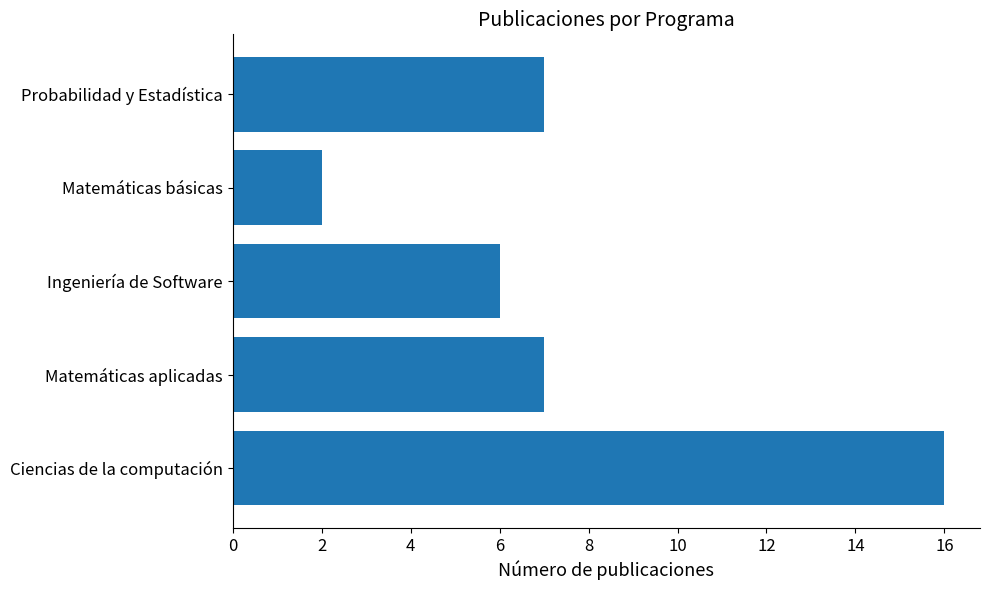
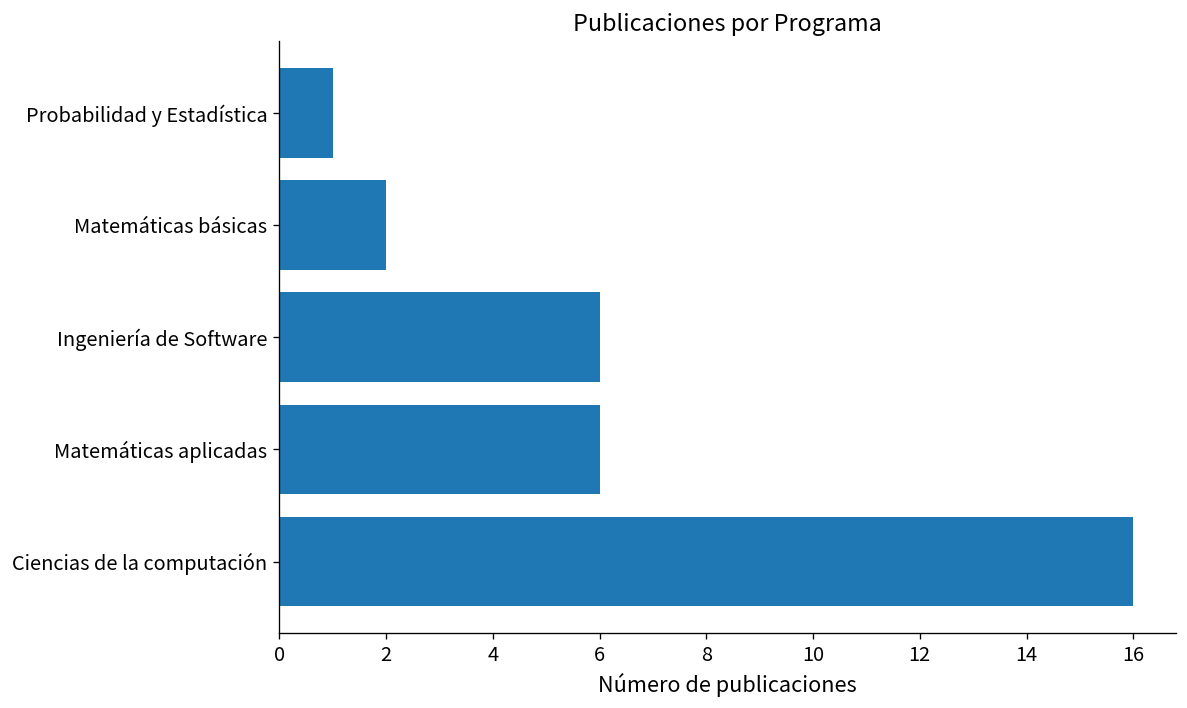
Probabilidad y Estadística: 7 -> 1
Matemáticas aplicadas: 7 -> 6
